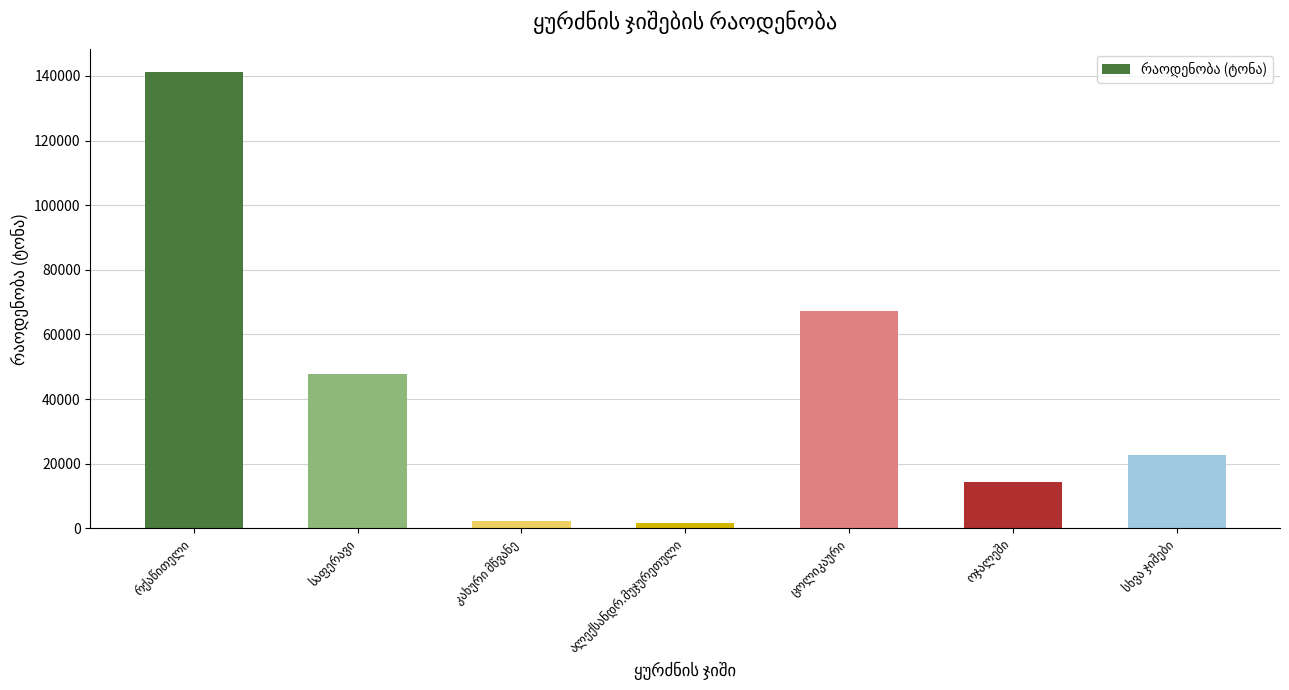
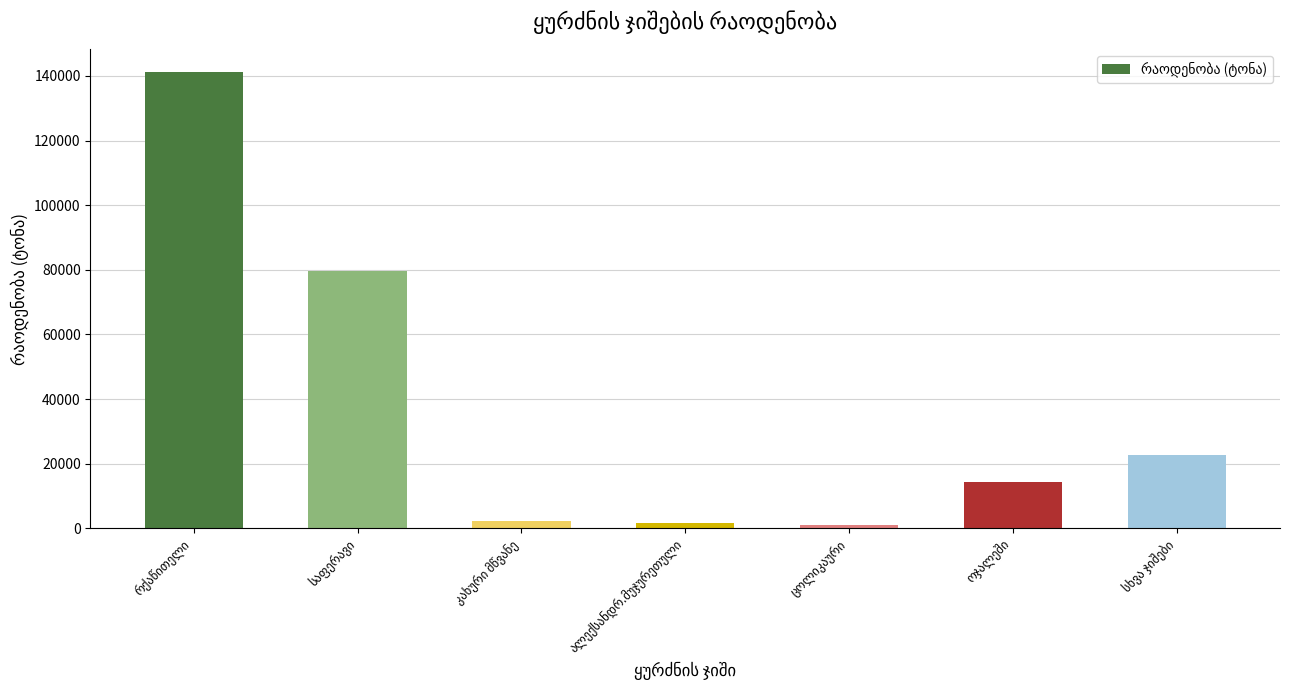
საფერავი: 48000 -> 80000
ცოლიკაური: 67000 -> 1000
